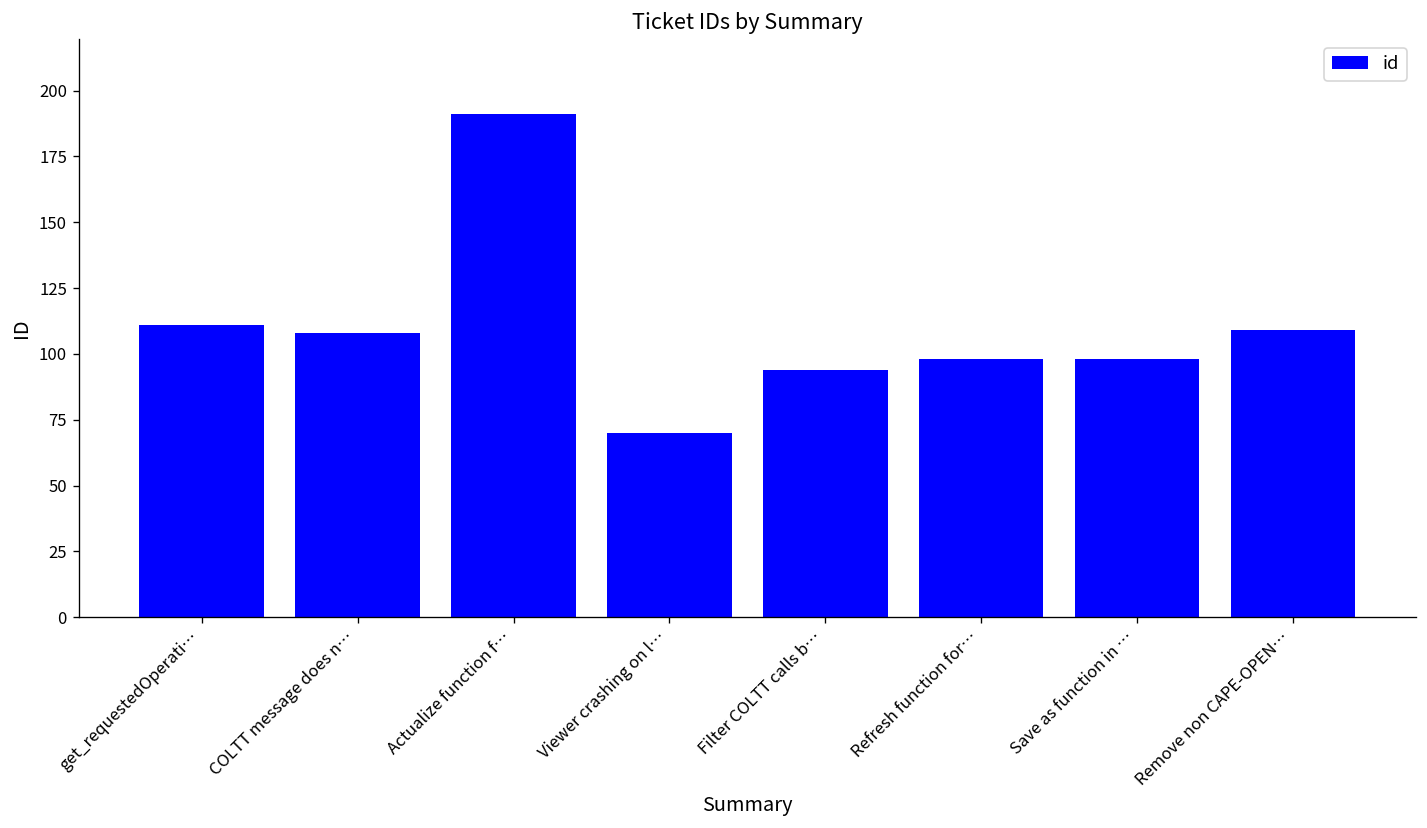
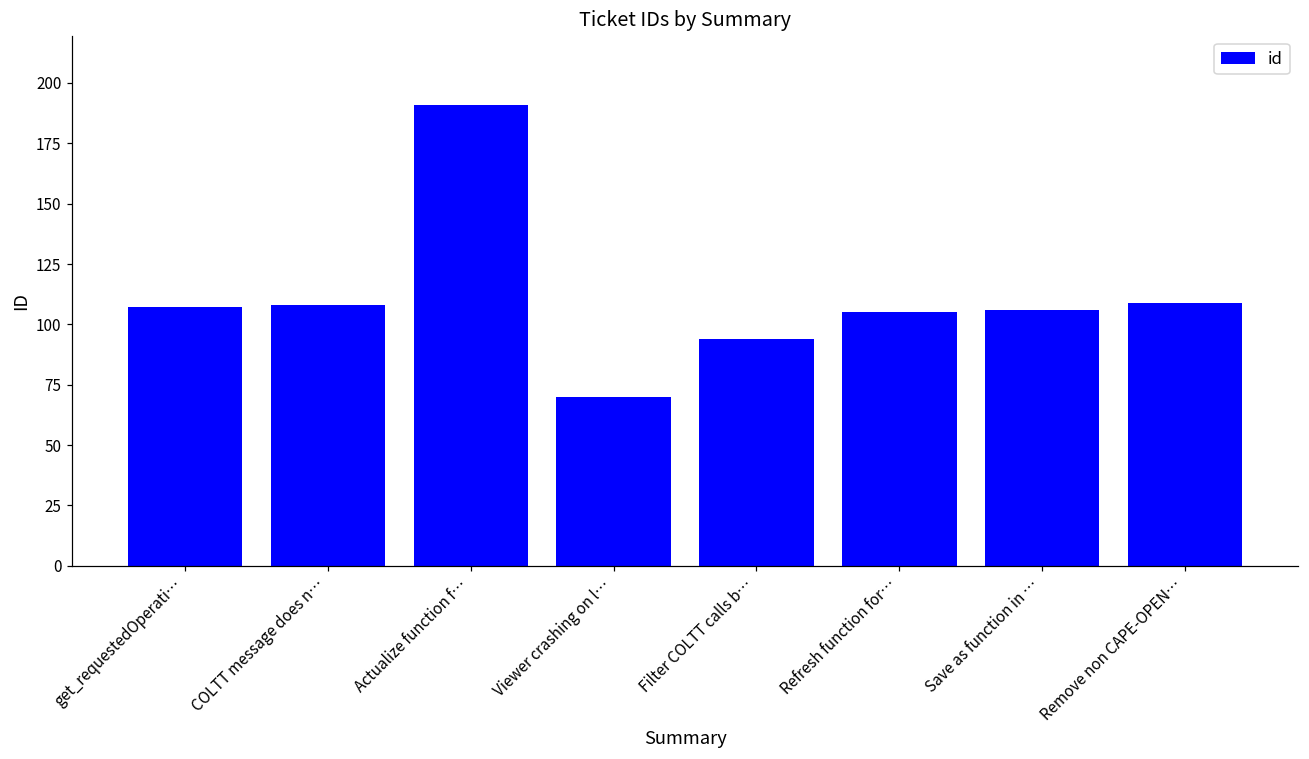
get_requestedOperati…: 111 -> 107
Refresh function for…: 98 -> 105
Save as function in …: 98 -> 106
